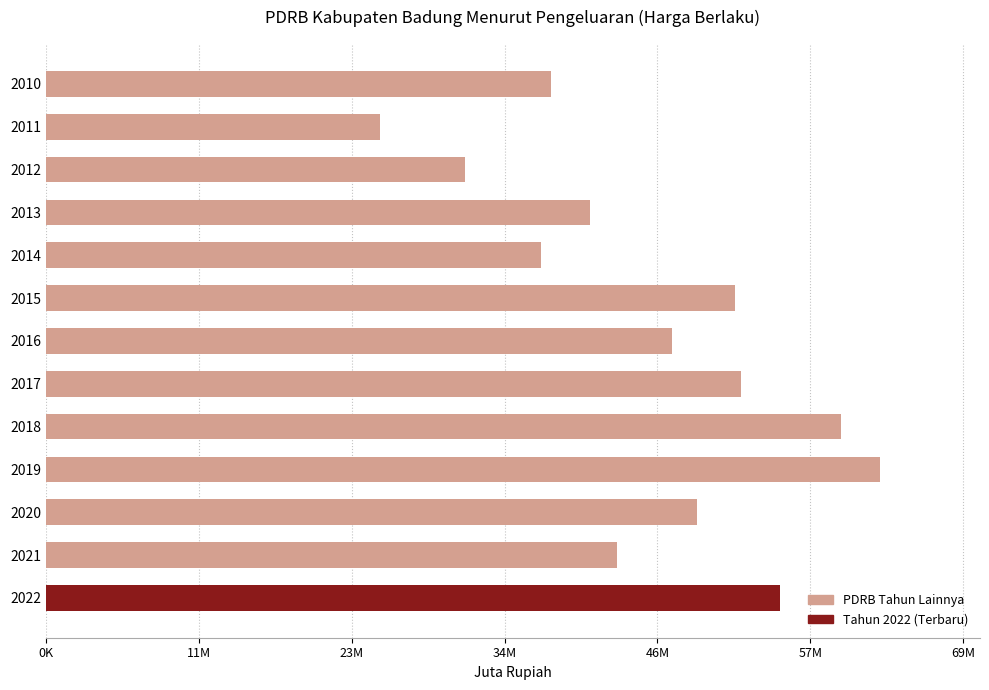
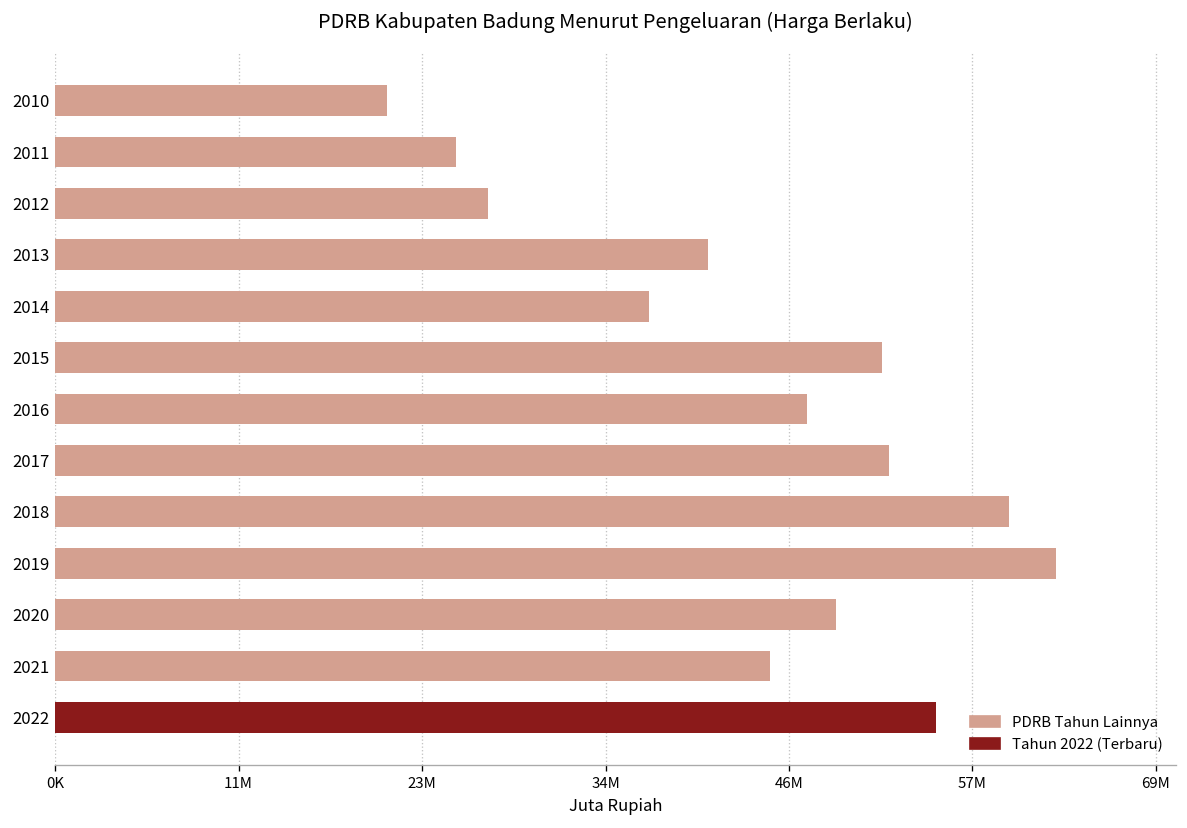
2010: 38100000 -> 20800000
2012: 31600000 -> 27200000
2021: 43000000 -> 44900000
